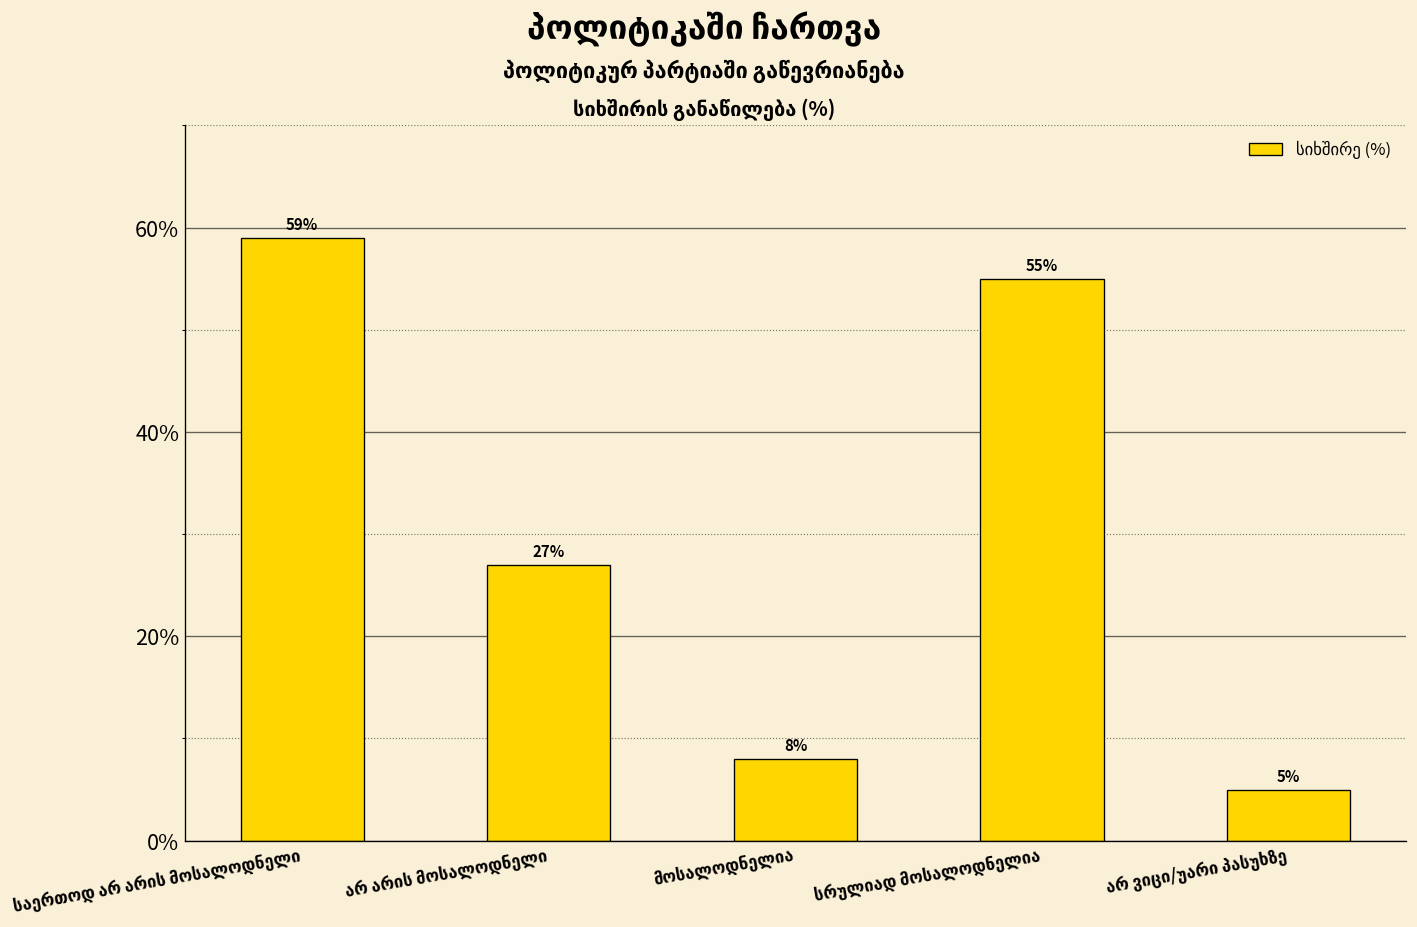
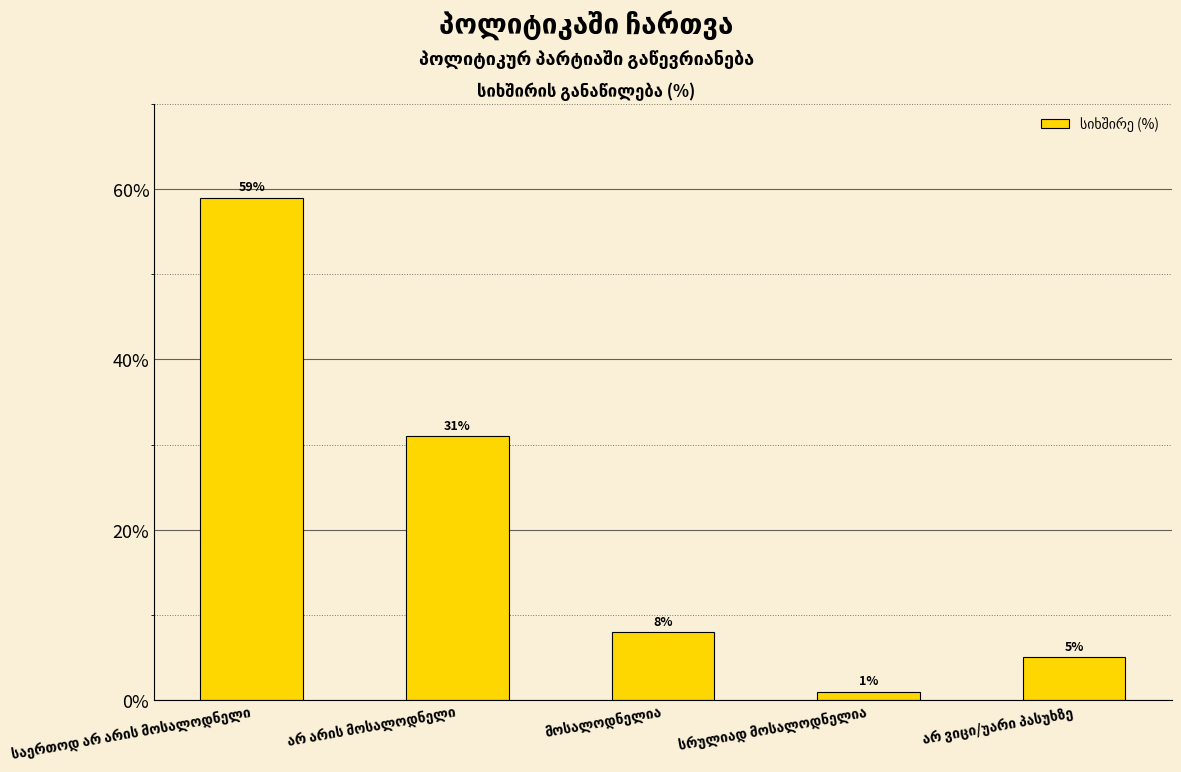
არ არის მოსალოდნელი: 27% -> 31%
სრულიად მოსალოდნელია: 55% -> 1%
